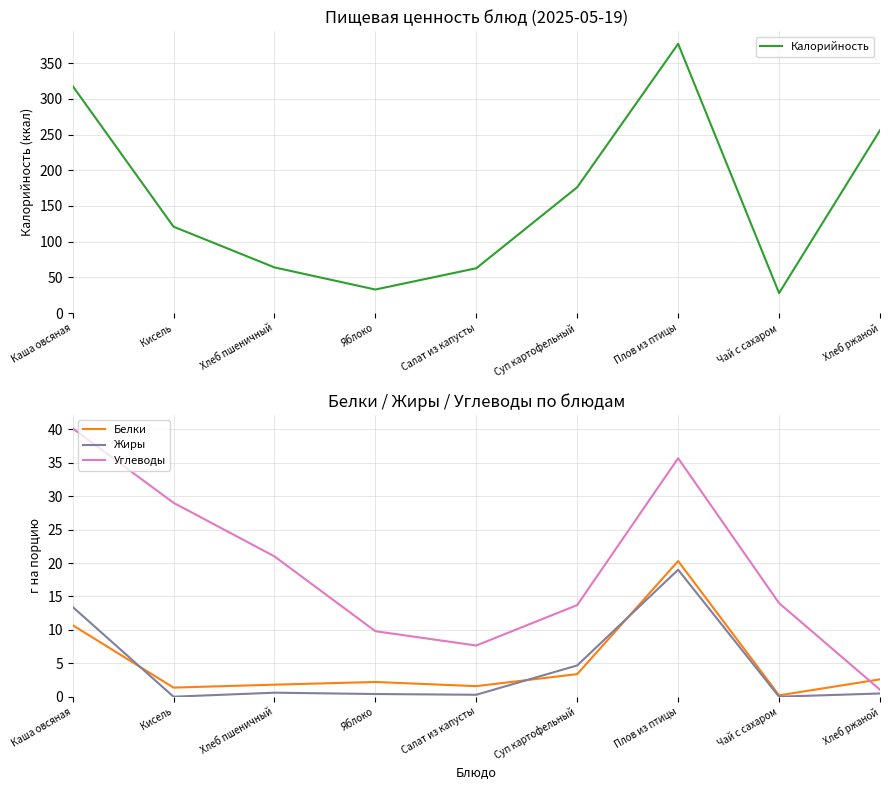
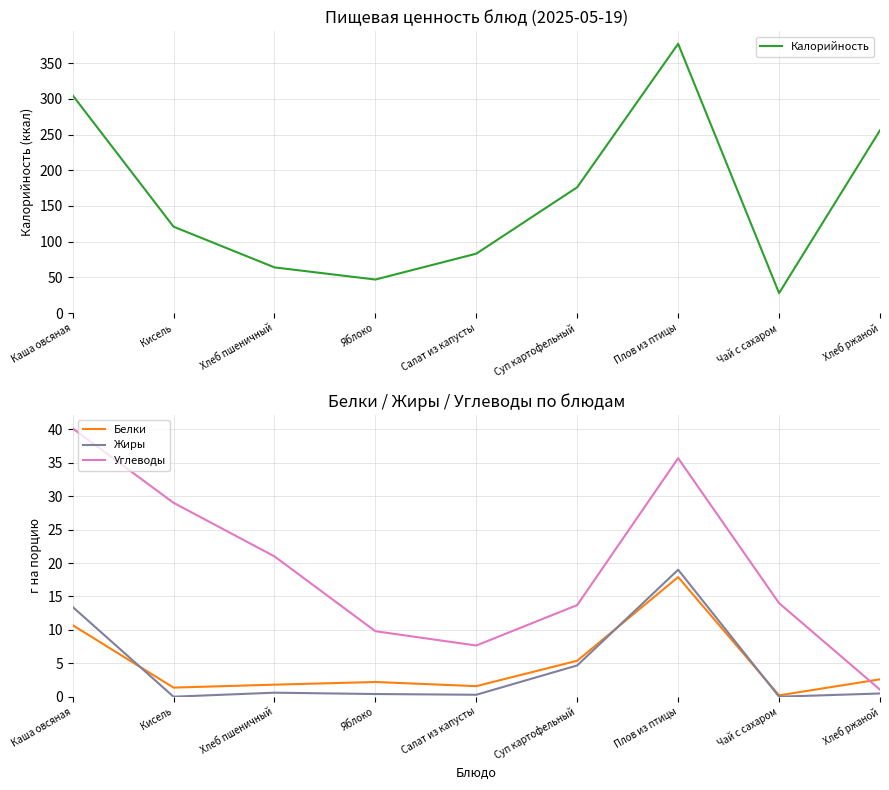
Пищевая ценность блюд (2025-05-19), Каша овсяная: 320 -> 310
Пищевая ценность блюд (2025-05-19), Яблоко: 30 -> 50
Пищевая ценность блюд (2025-05-19), Салат из капусты: 60 -> 80
Белки / Жиры / Углеводы по блюдам, Белки, Суп картофельный: 3 -> 5
Белки / Жиры / Углеводы по блюдам, Белки, Плов из птицы: 20 -> 18
